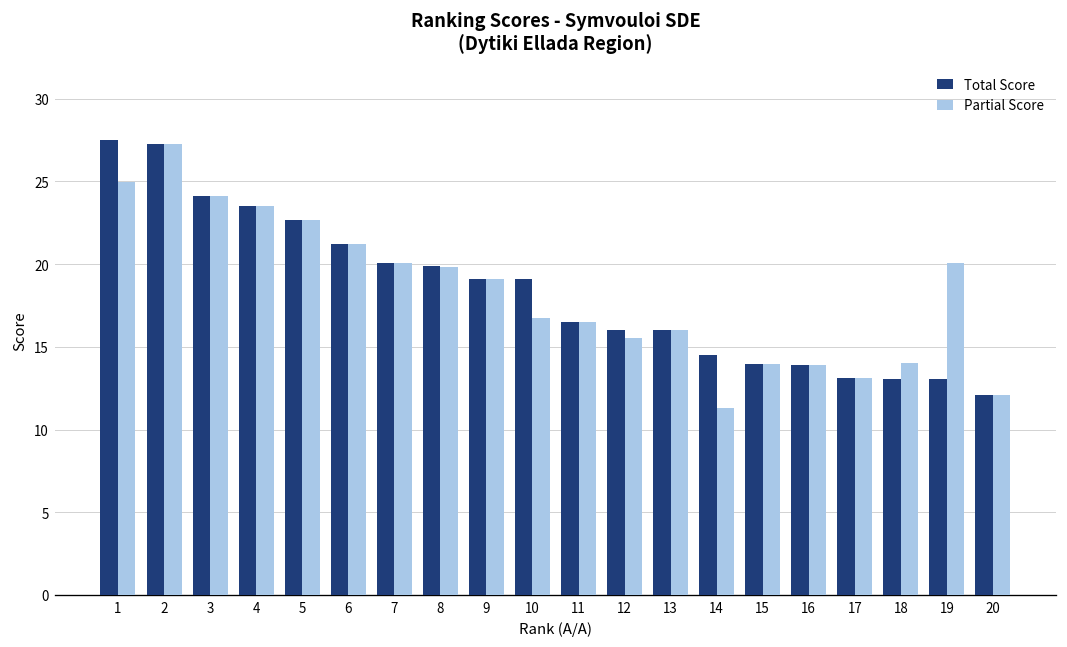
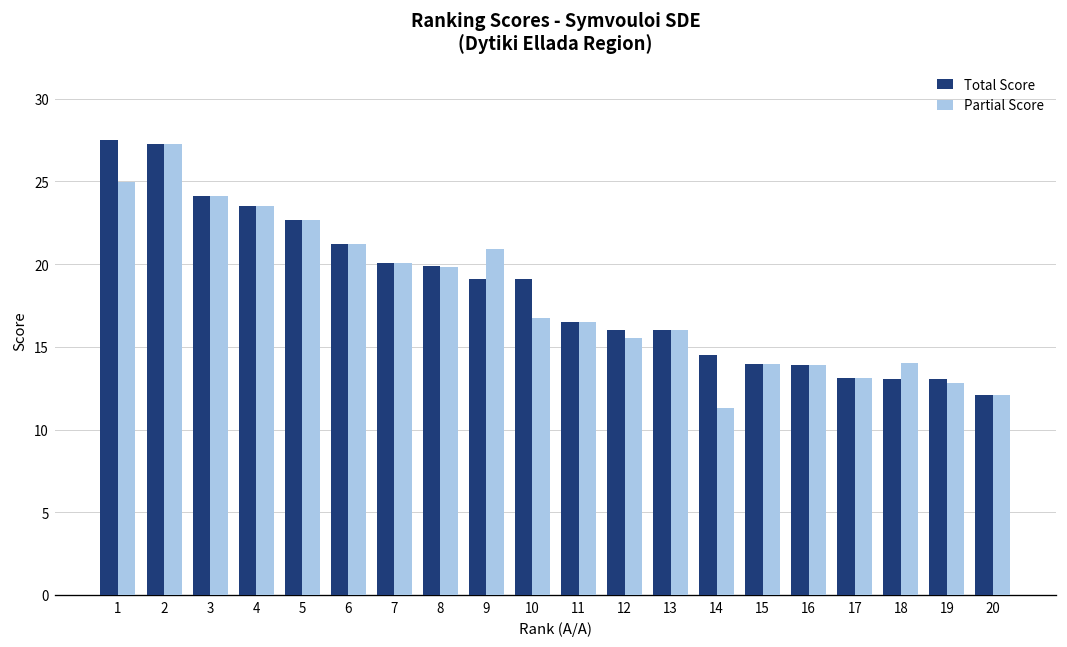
Partial Score, 9: 19.1 -> 20.9
Partial Score, 19: 20.1 -> 12.8
